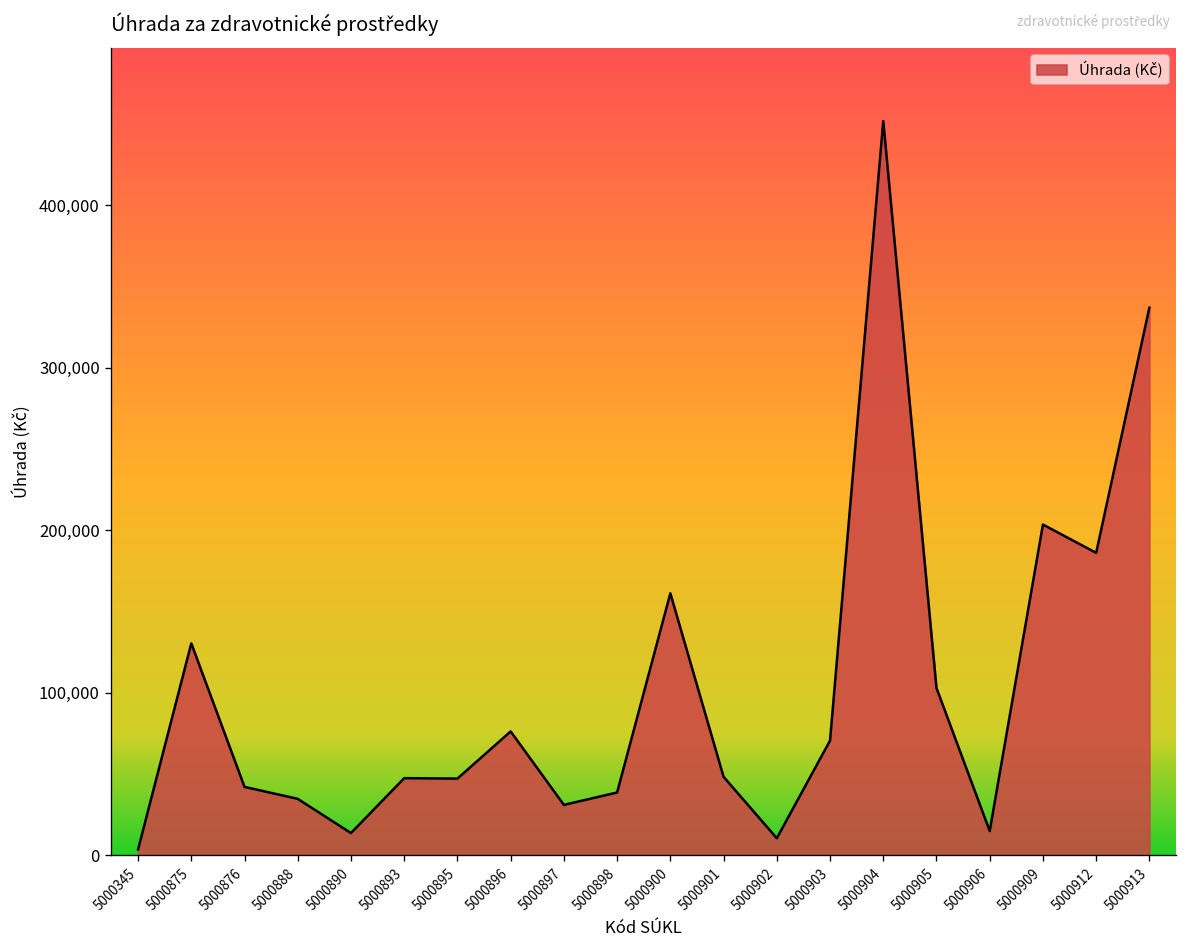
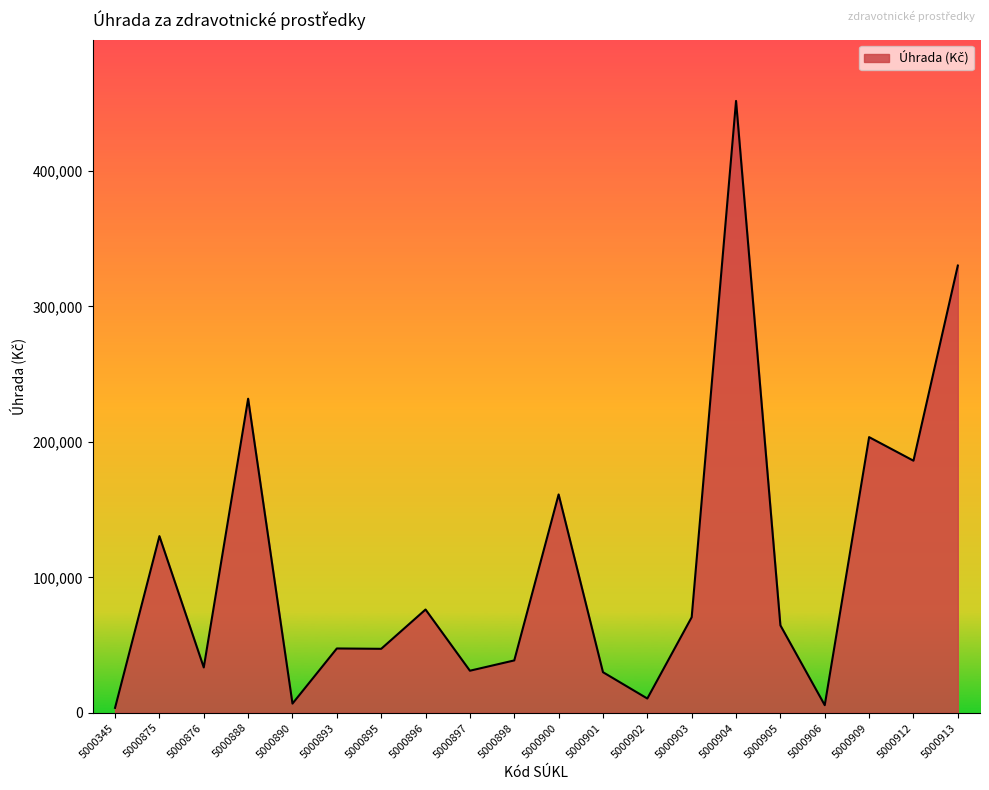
5000876: 42,000 -> 33,000
5000888: 35,000 -> 232,000
5000890: 14,000 -> 7,000
5000901: 48,000 -> 30,000
5000905: 103,000 -> 65,000
5000906: 15,000 -> 6,000
5000913: 337,000 -> 330,000
